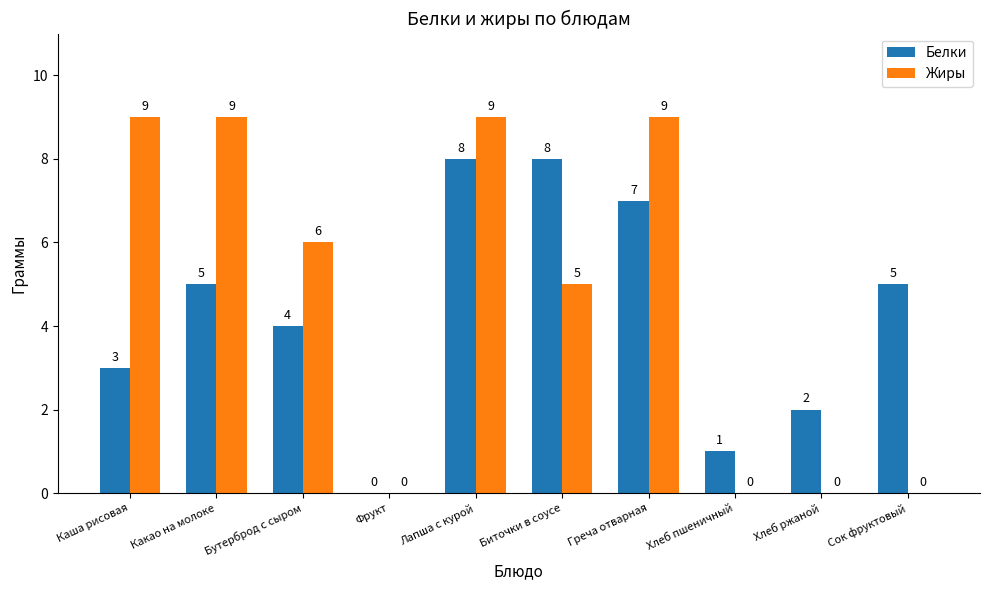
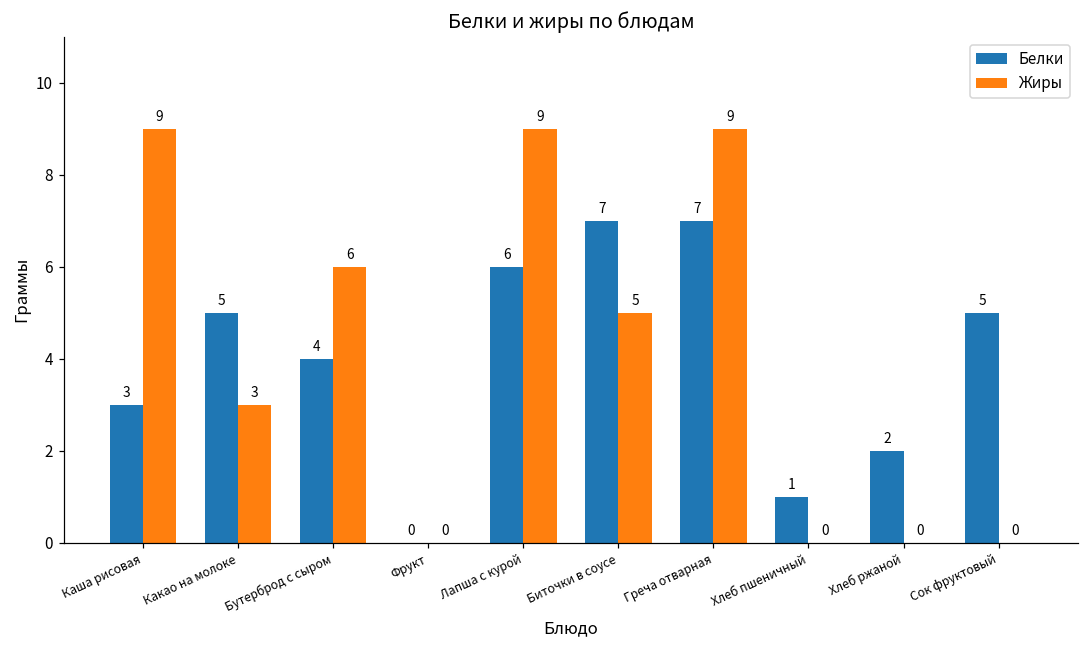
Жиры, Какао на молоке: 9 -> 3
Белки, Лапша с курой: 8 -> 6
Белки, Биточки в соусе: 8 -> 7
